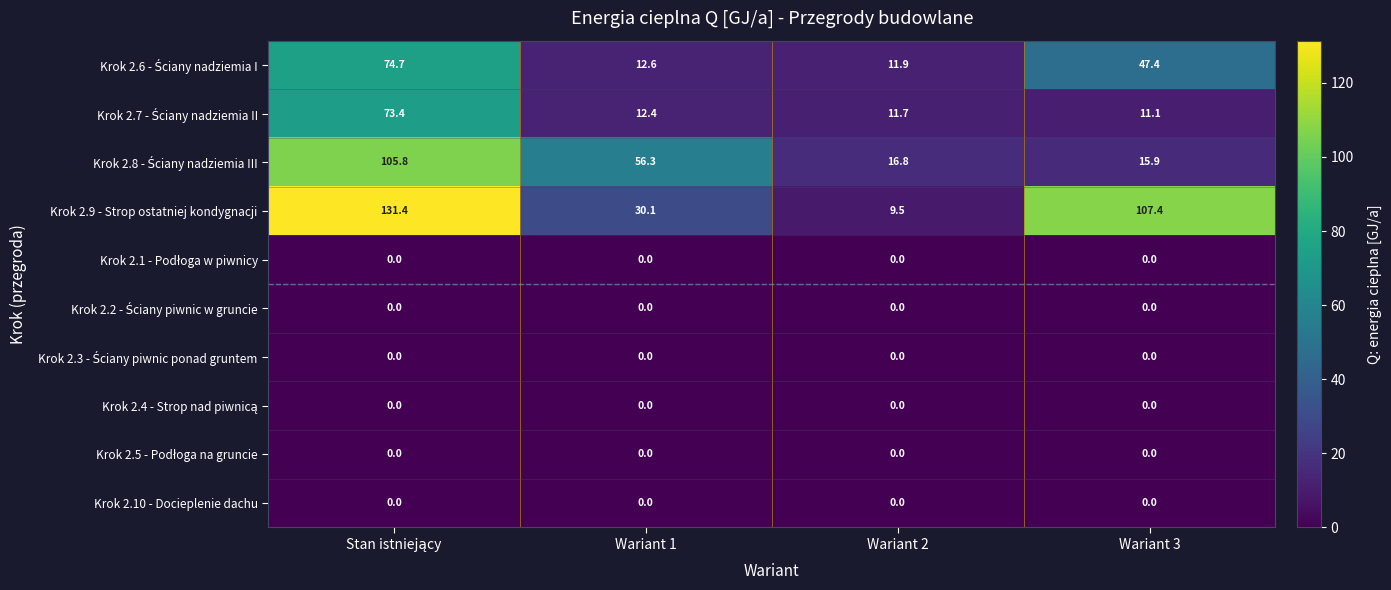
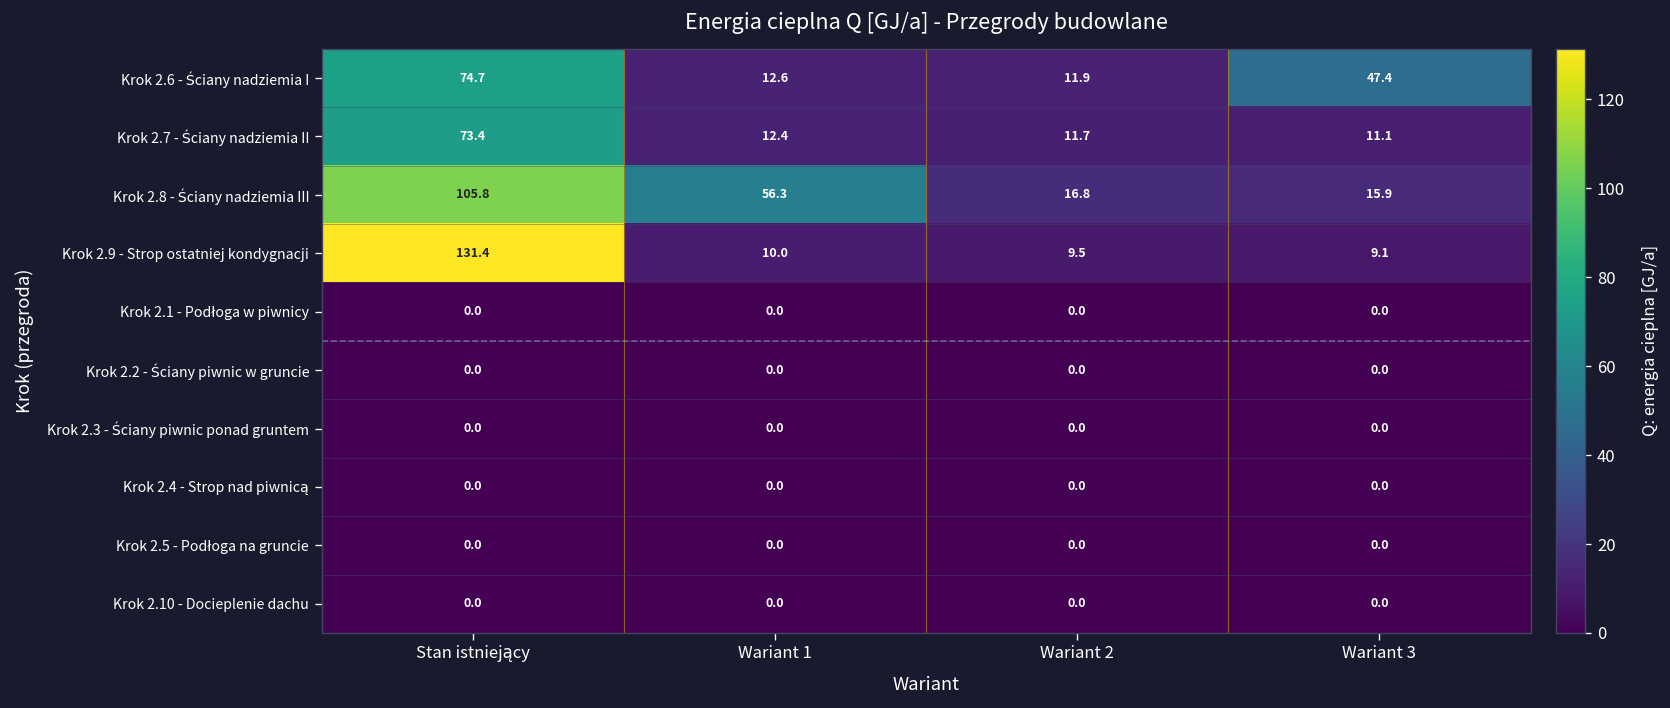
Krok 2.9 - Strop ostatniej kondygnacji, Wariant 1: 30.1 -> 10.0
Krok 2.9 - Strop ostatniej kondygnacji, Wariant 3: 107.4 -> 9.1
